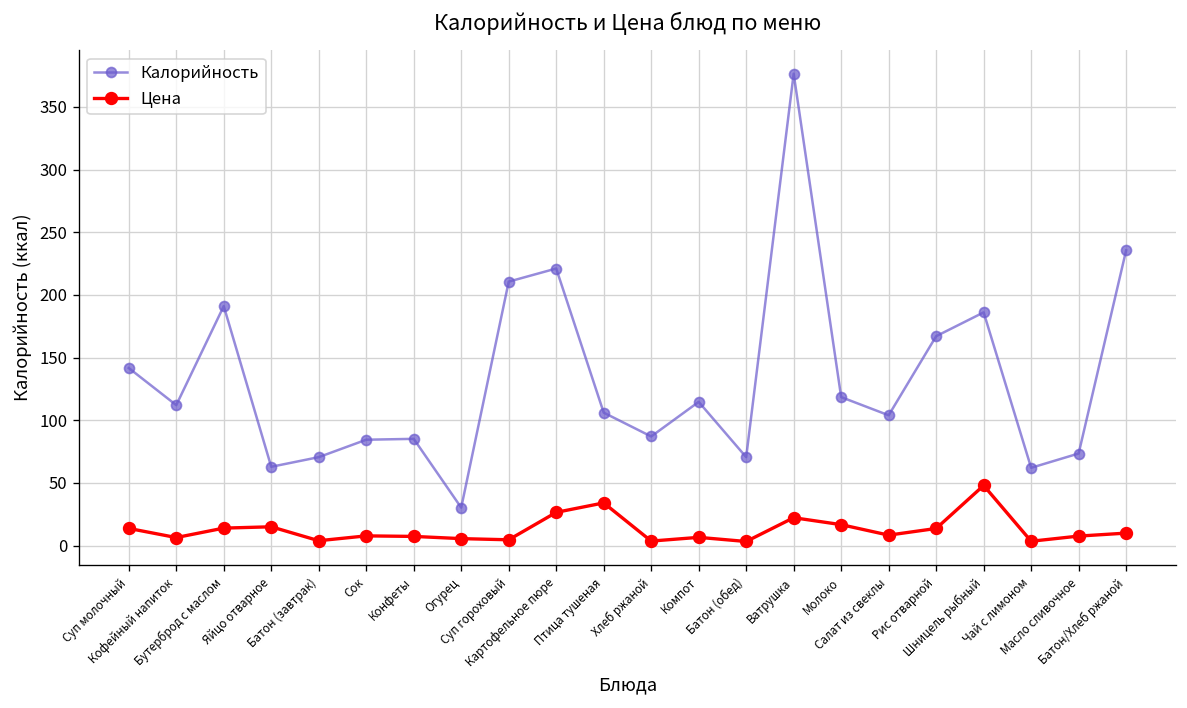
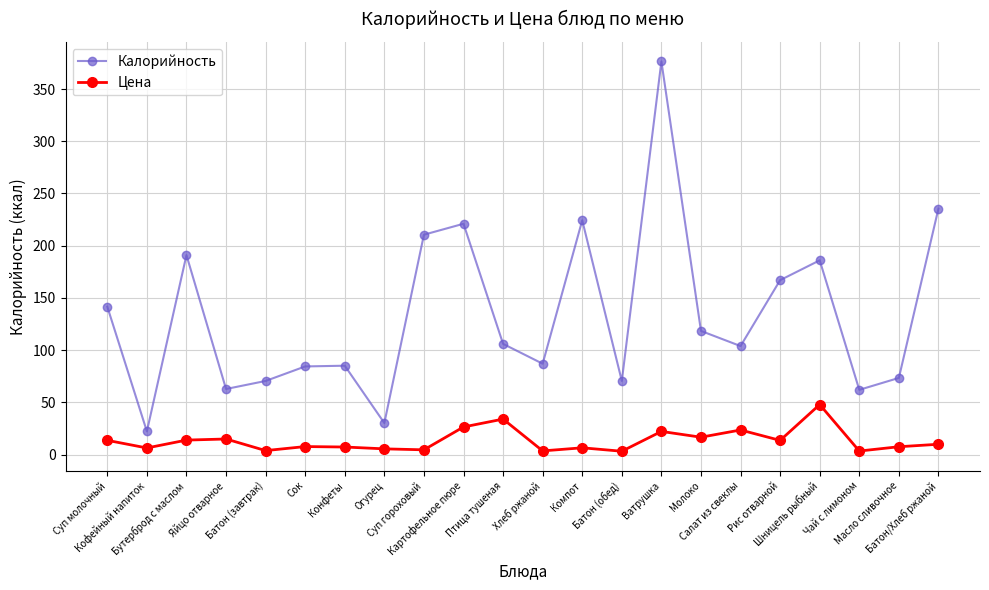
Калорийность, Кофейный напиток: 112 -> 22
Калорийность, Компот: 115 -> 224
Цена, Салат из свеклы: 8 -> 24
